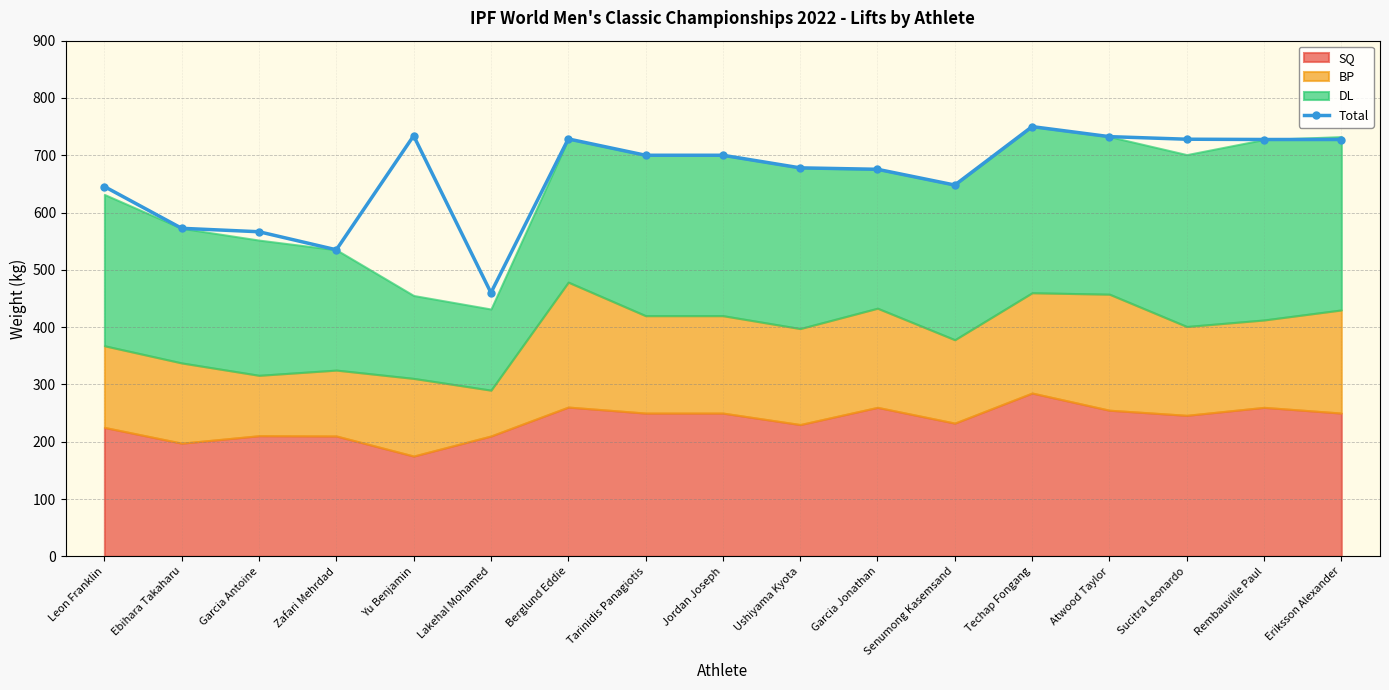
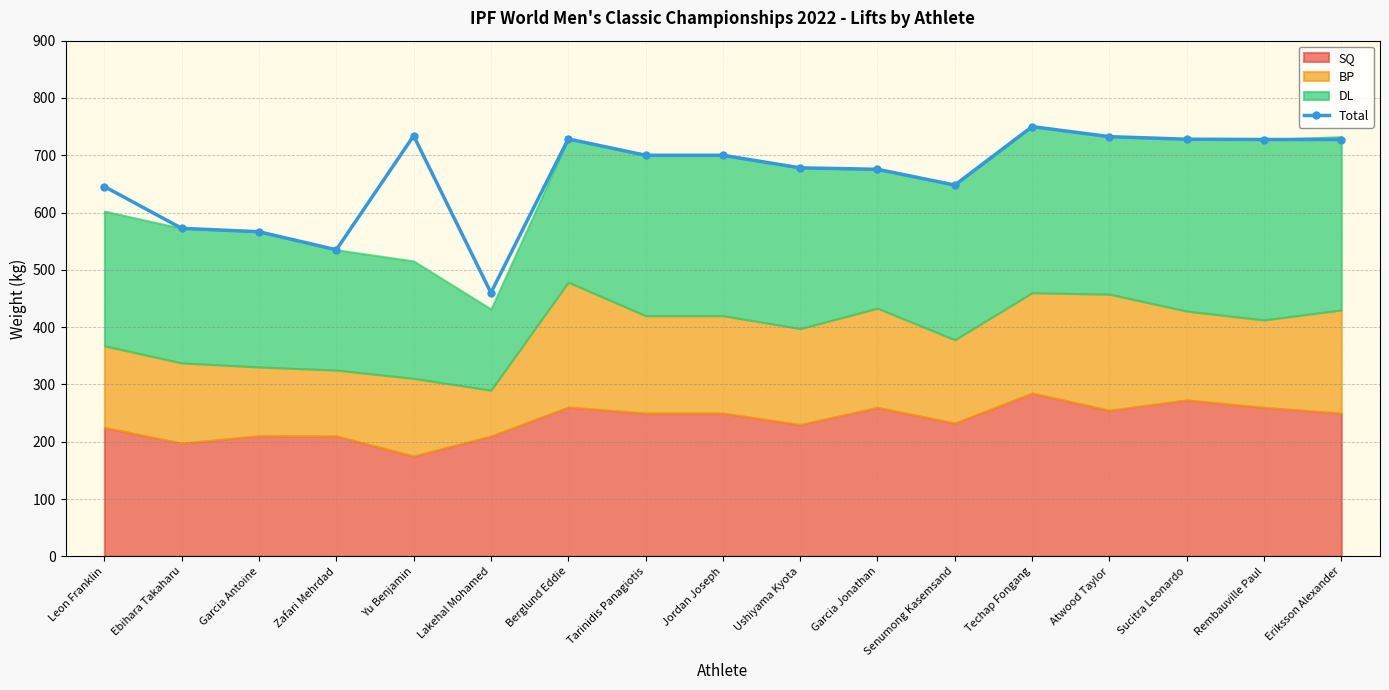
DL, Leon Franklin: 260 -> 240
BP, Garcia Antoine: 110 -> 120
DL, Yu Benjamin: 140 -> 210
SQ, Sucitra Leonardo: 250 -> 270
